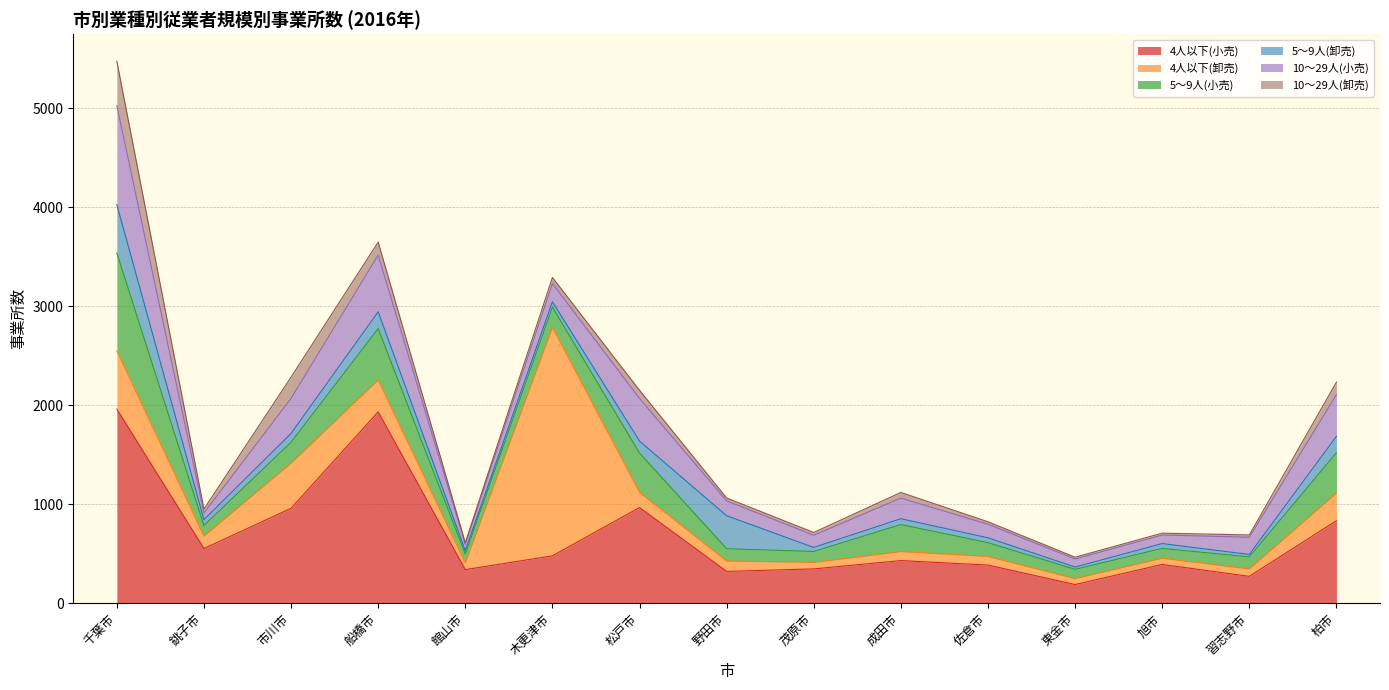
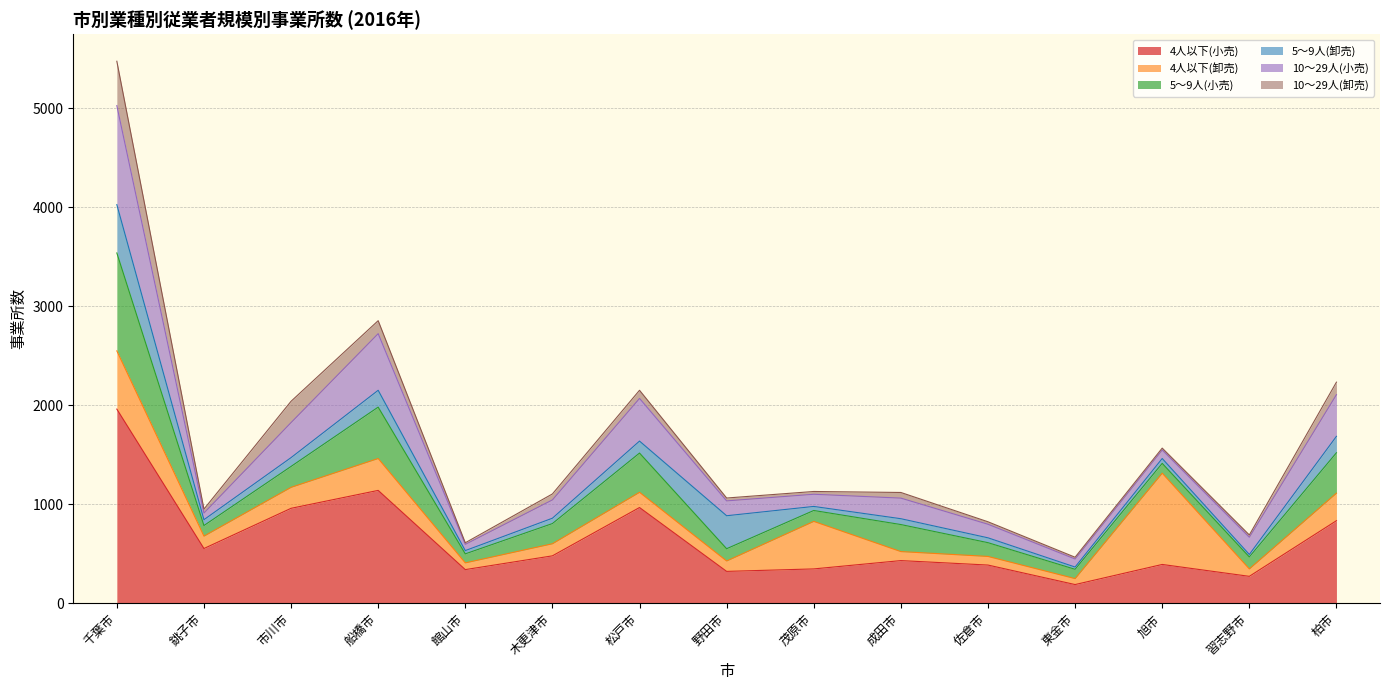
4人以下(卸売), 市川市: 500 -> 200
4人以下(小売), 船橋市: 1900 -> 1100
4人以下(卸売), 木更津市: 2300 -> 100
4人以下(卸売), 茂原市: 100 -> 500
4人以下(卸売), 旭市: 100 -> 900
